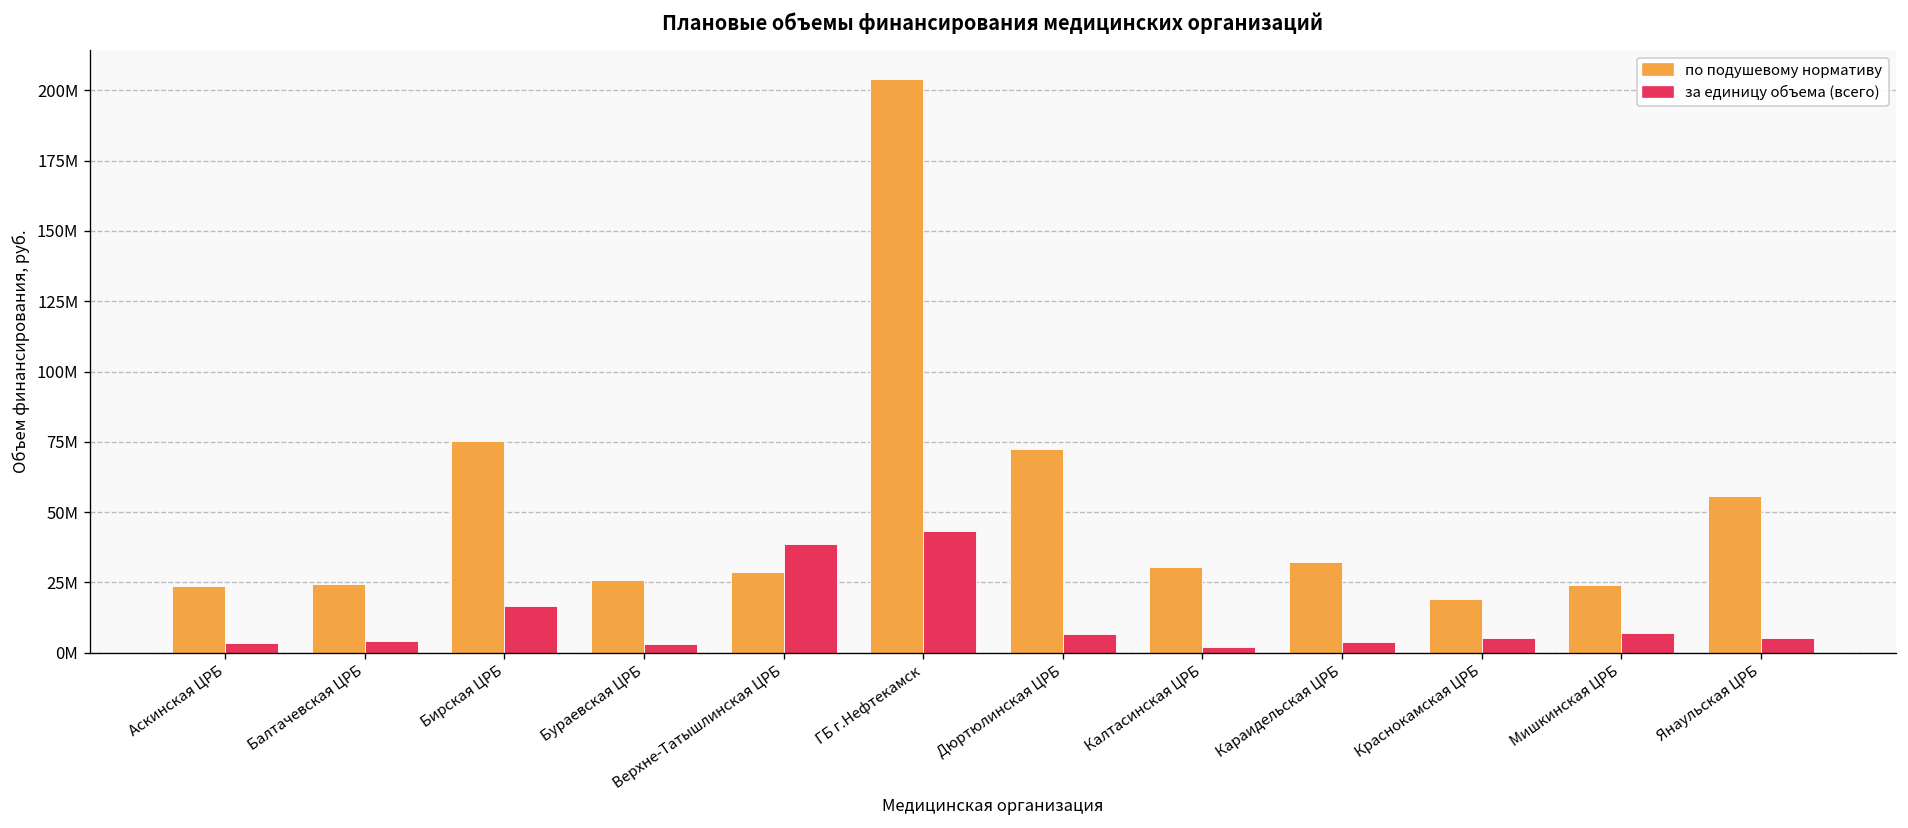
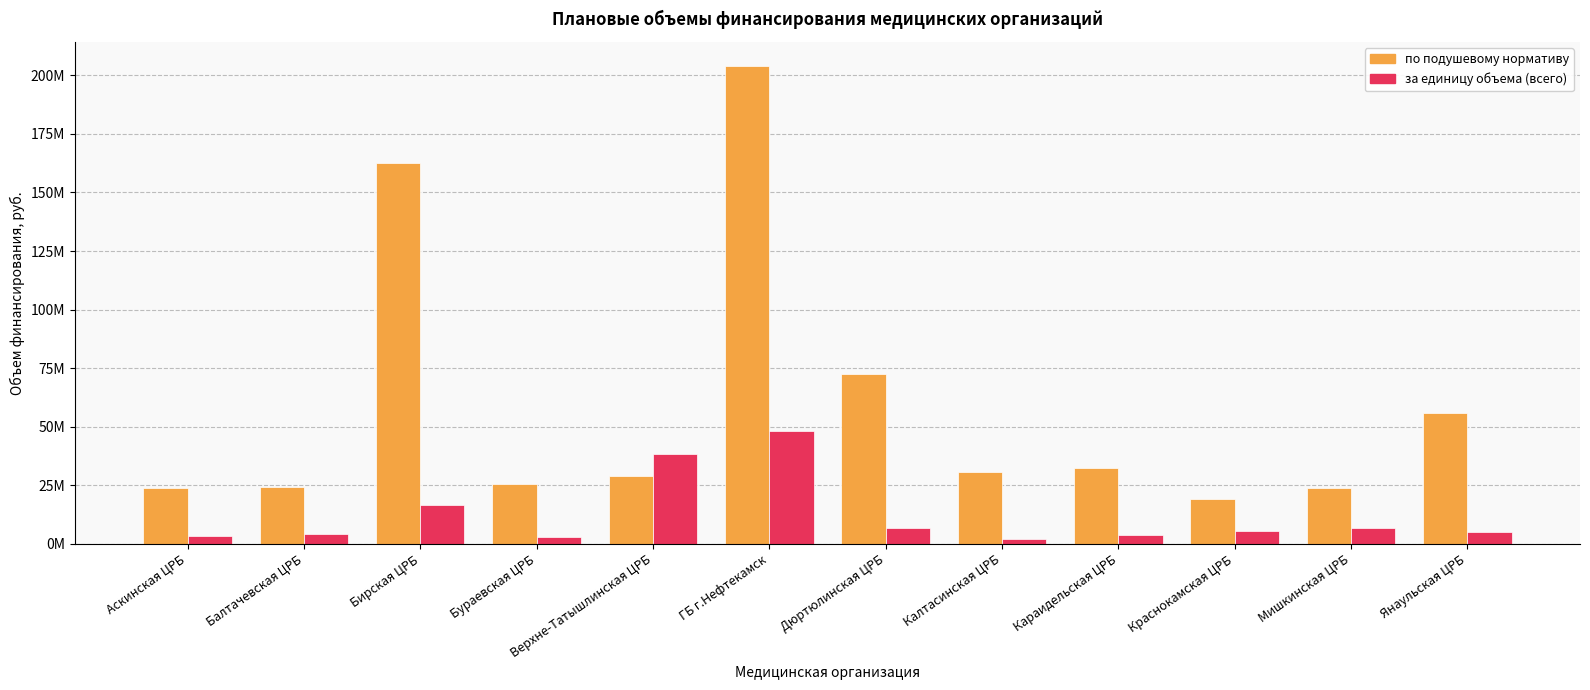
по подушевому нормативу, Бирская ЦРБ: 75000000 -> 163000000
за единицу объема (всего), ГБ г.Нефтекамск: 43000000 -> 48000000
